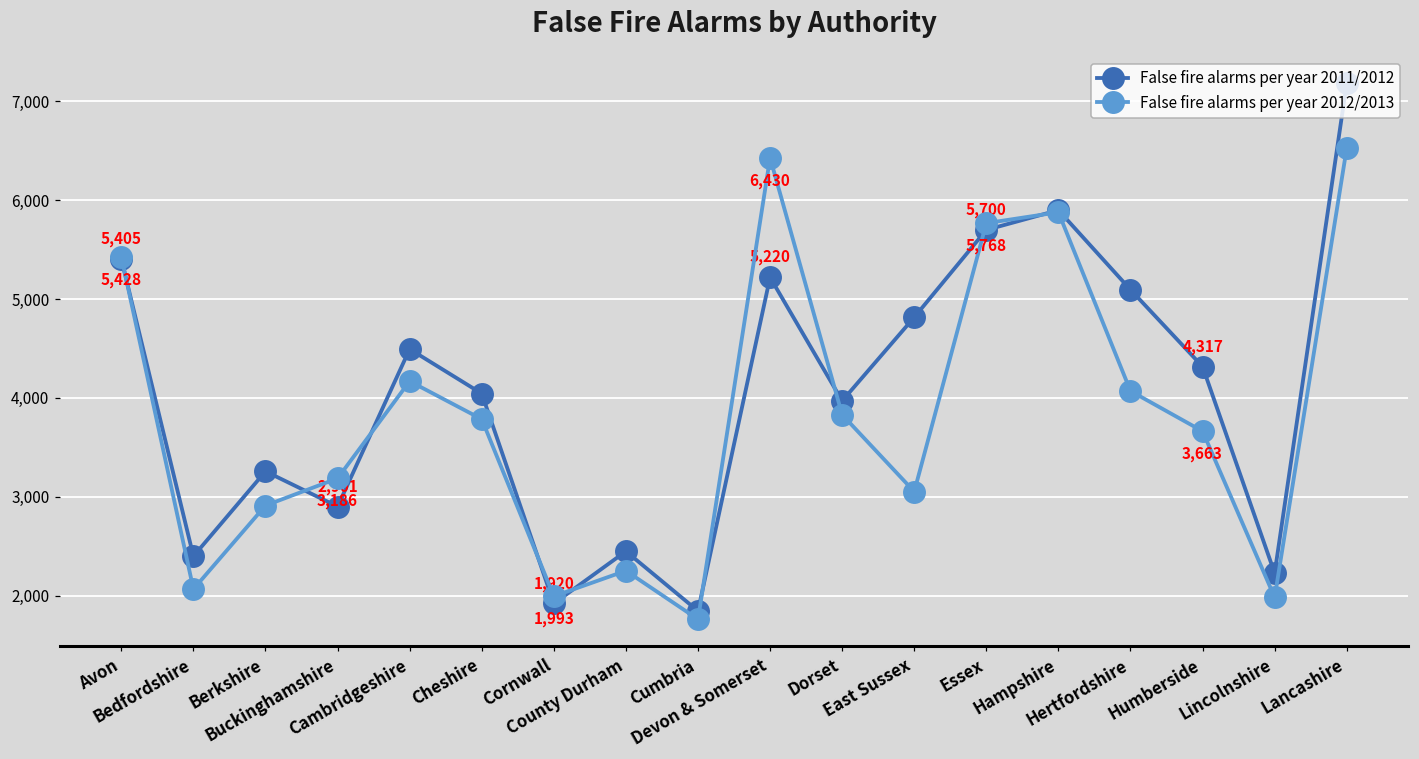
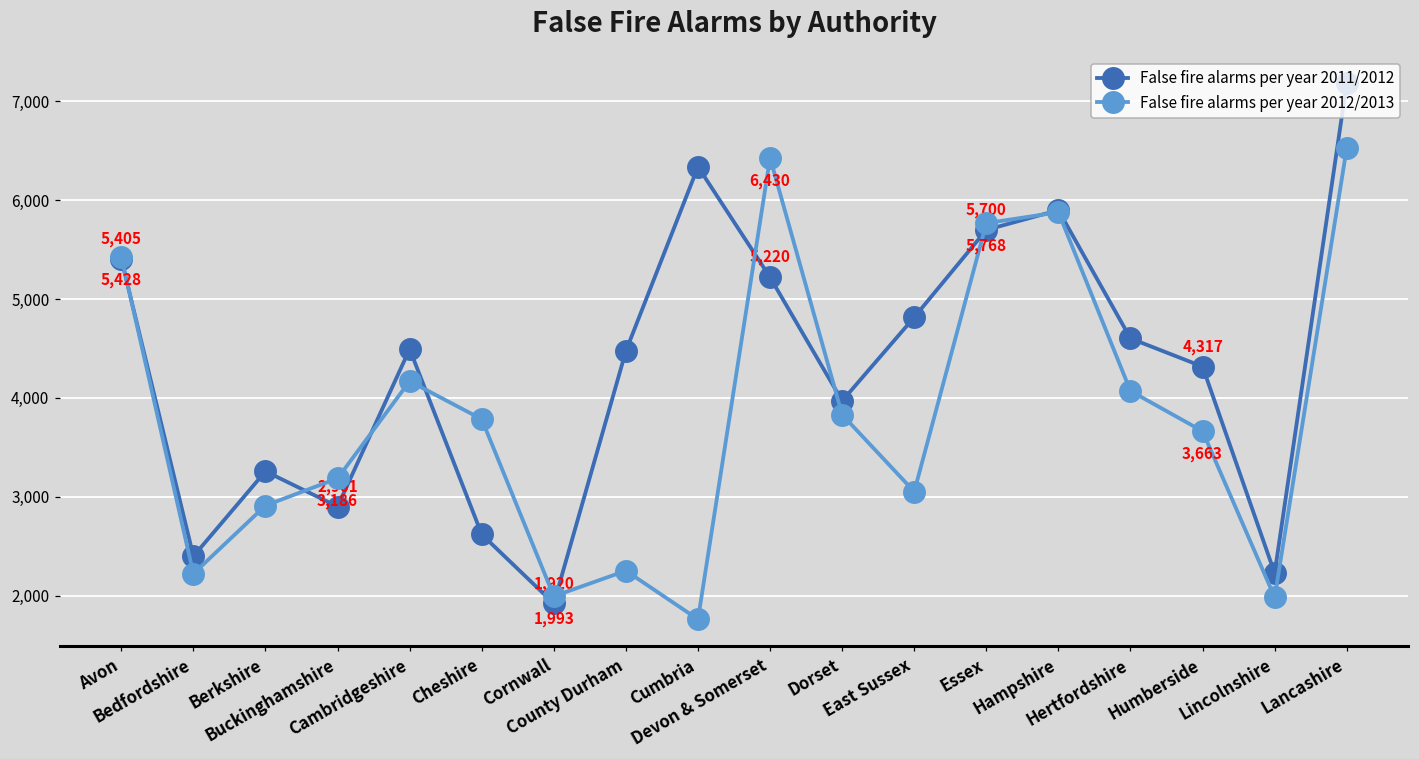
False fire alarms per year 2012/2013, Bedfordshire: 2,100 -> 2,200
False fire alarms per year 2011/2012, Cheshire: 4,000 -> 2,600
False fire alarms per year 2011/2012, County Durham: 2,400 -> 4,500
False fire alarms per year 2011/2012, Cumbria: 1,800 -> 6,300
False fire alarms per year 2011/2012, Hertfordshire: 5,100 -> 4,600
